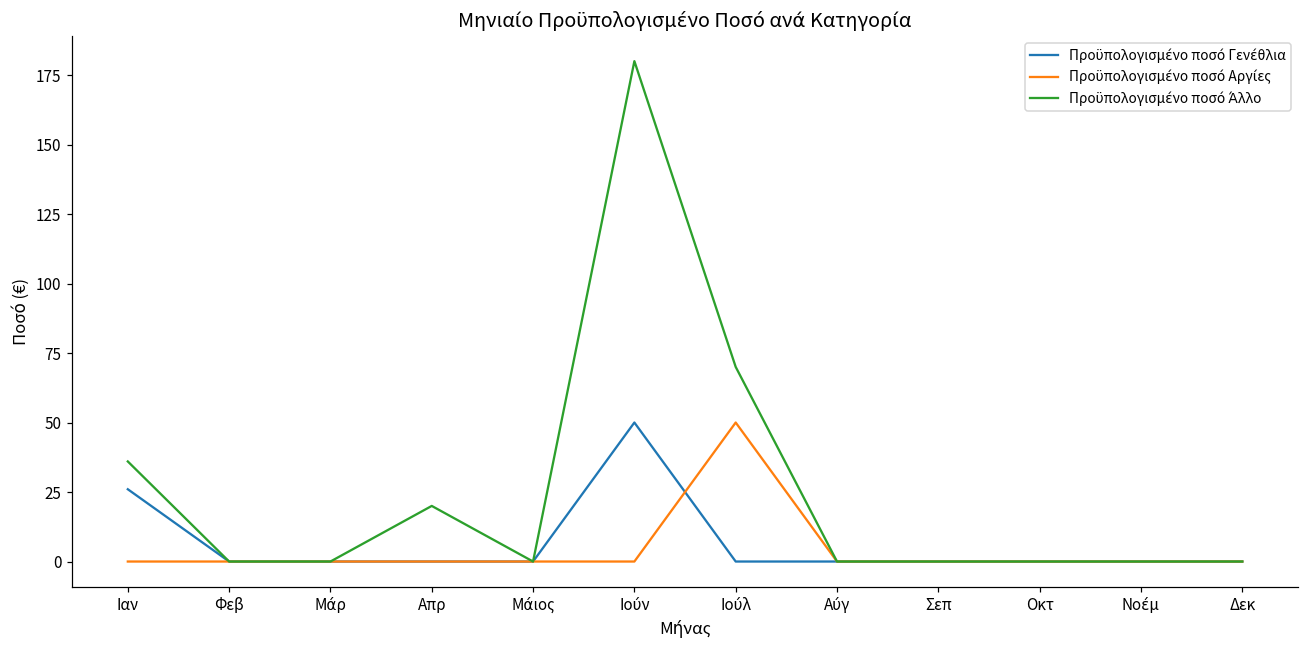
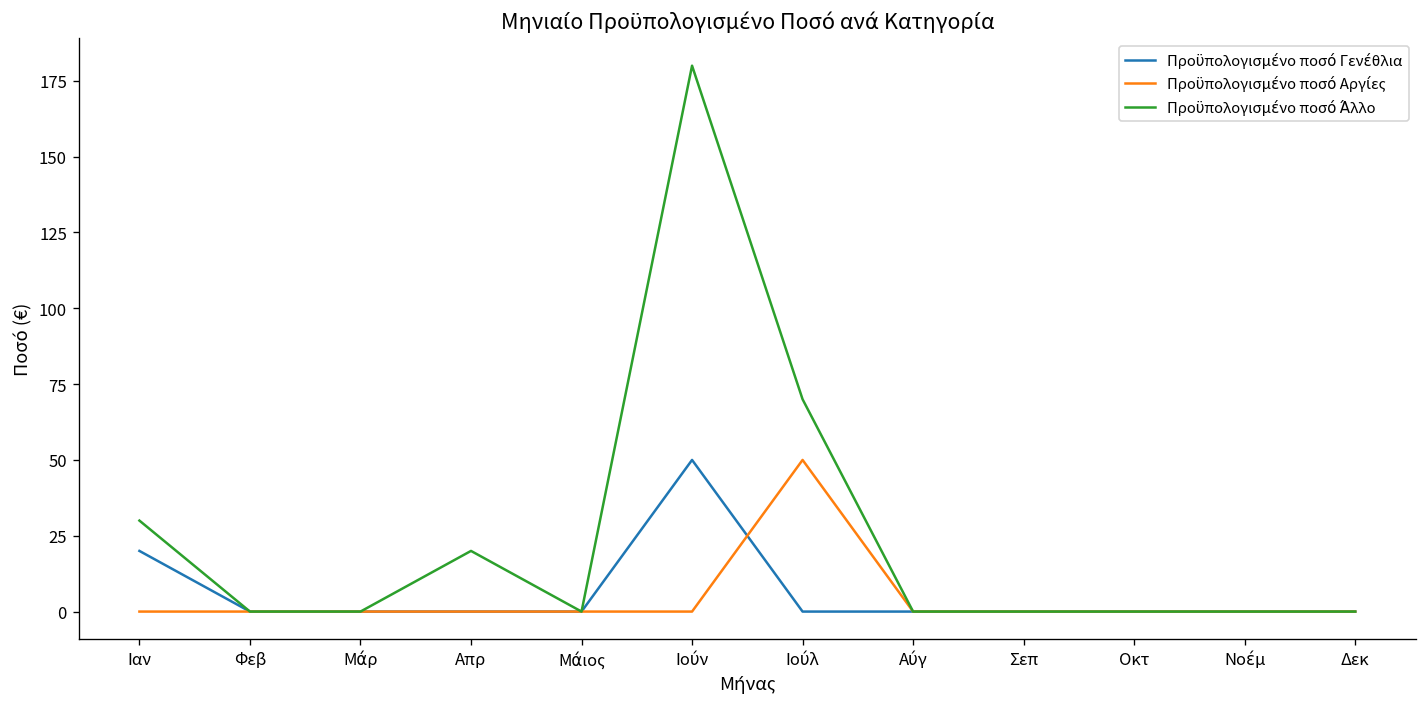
Προϋπολογισμένο ποσό Γενέθλια, Ιαν: 26 -> 20
Προϋπολογισμένο ποσό Άλλο, Ιαν: 36 -> 30
